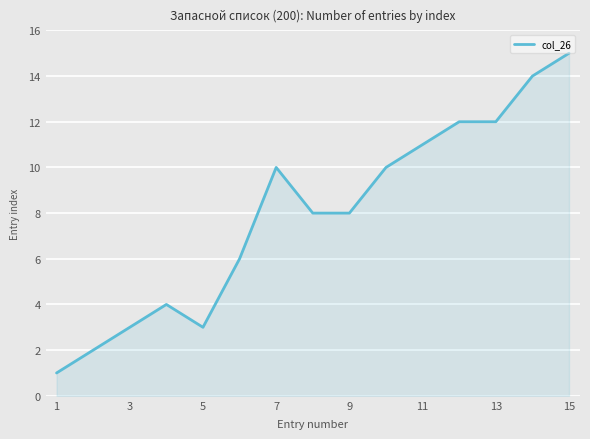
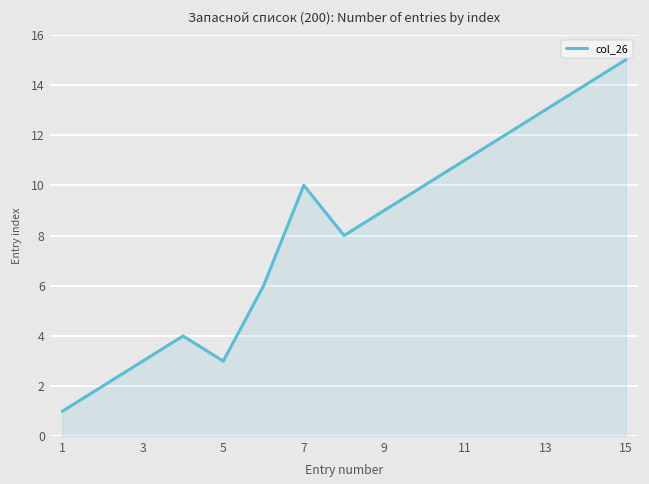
9: 8 -> 9
13: 12 -> 13
